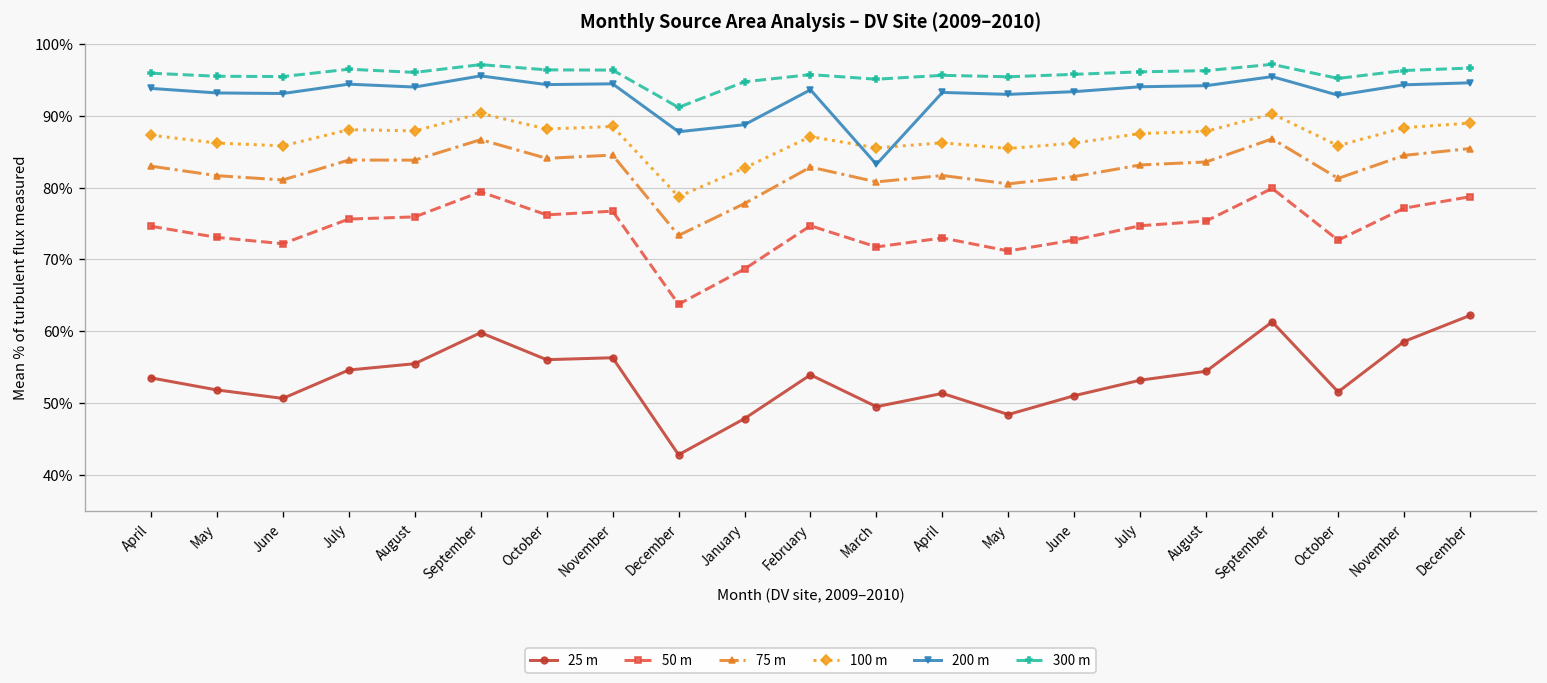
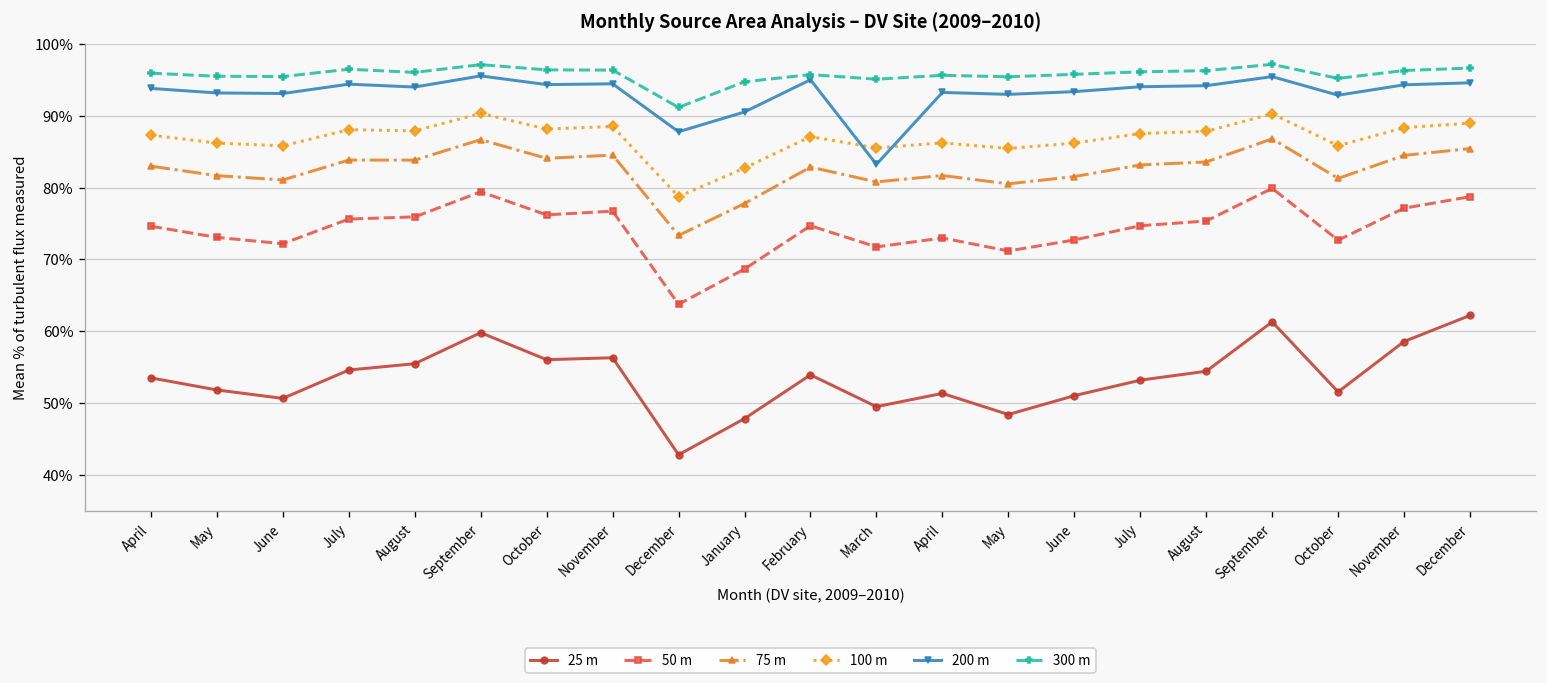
200 m, January: 89% -> 91%
200 m, February: 94% -> 95%
